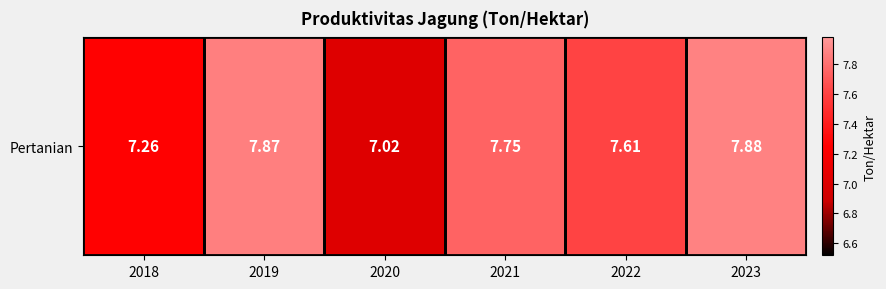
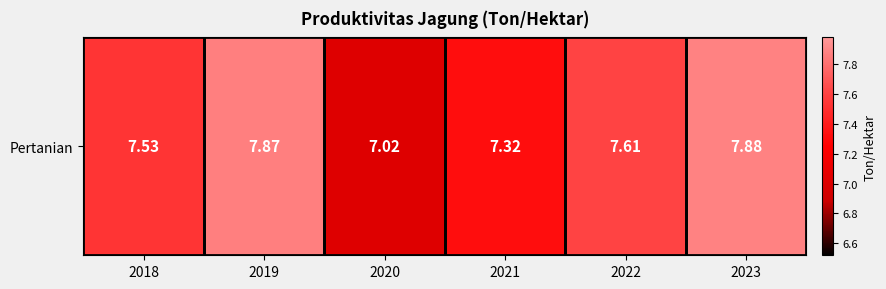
Pertanian, 2018: 7.26 -> 7.53
Pertanian, 2021: 7.75 -> 7.32
